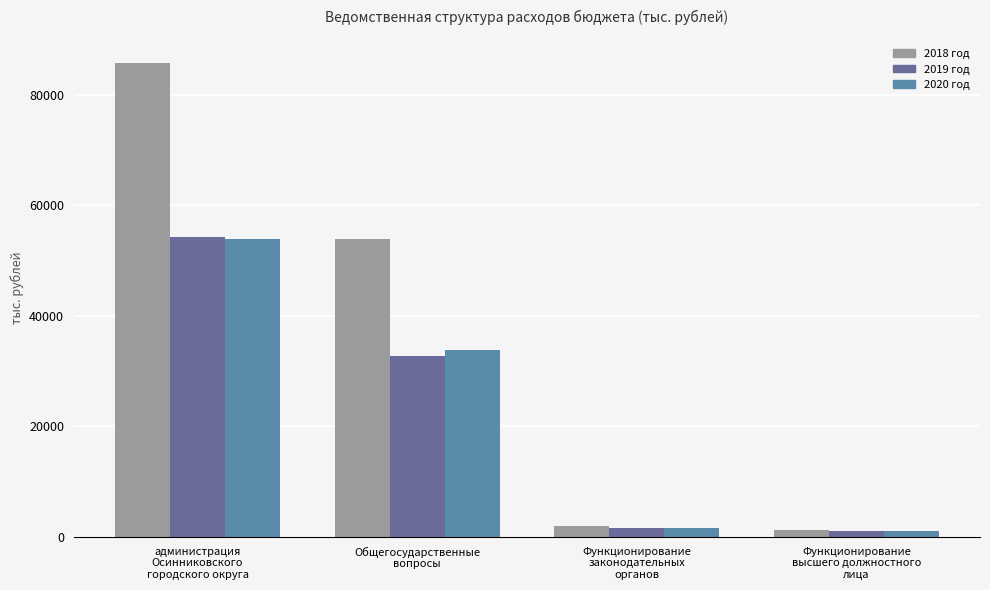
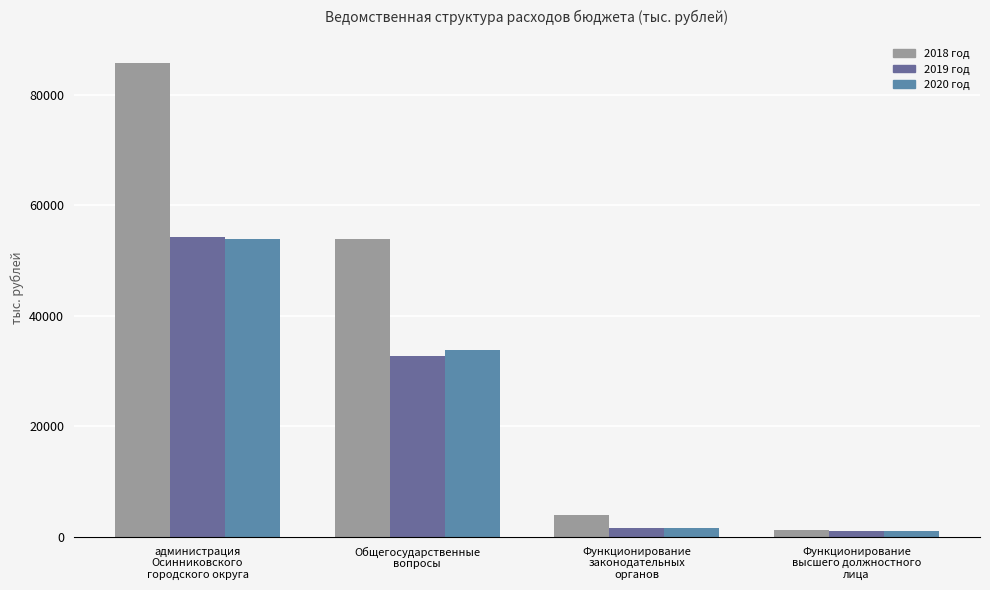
2018 год, Функционирование законодательных органов: 2000 -> 4000
